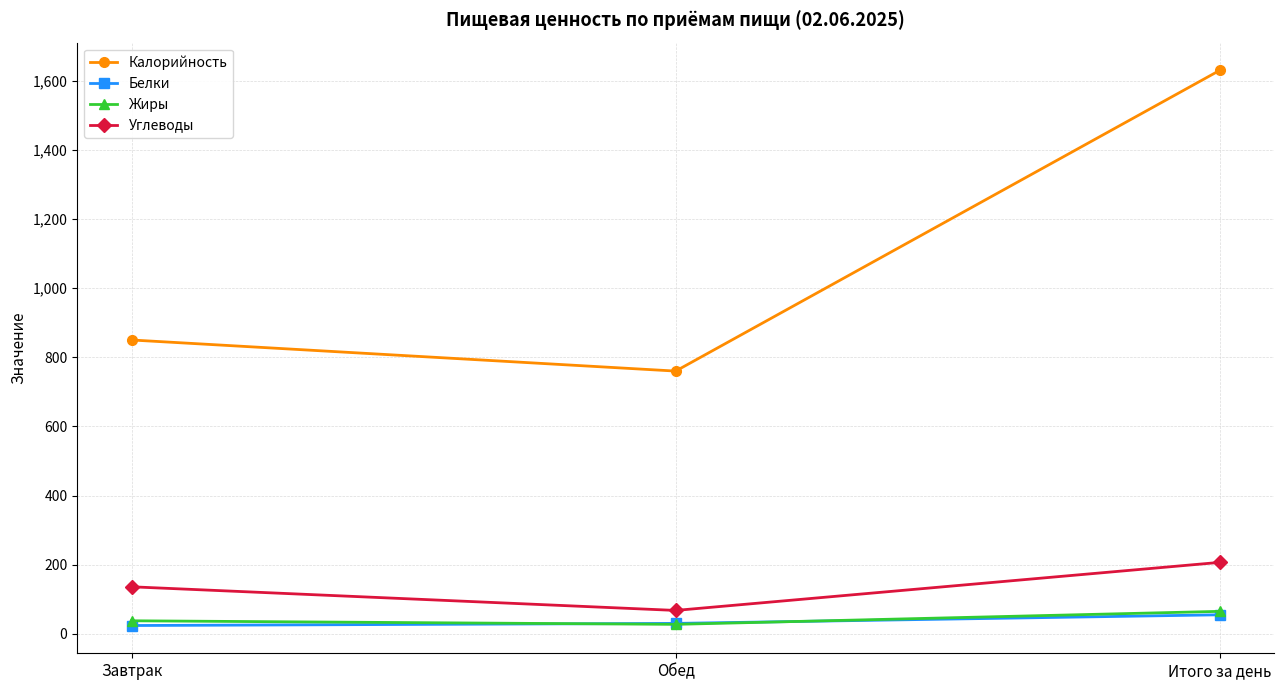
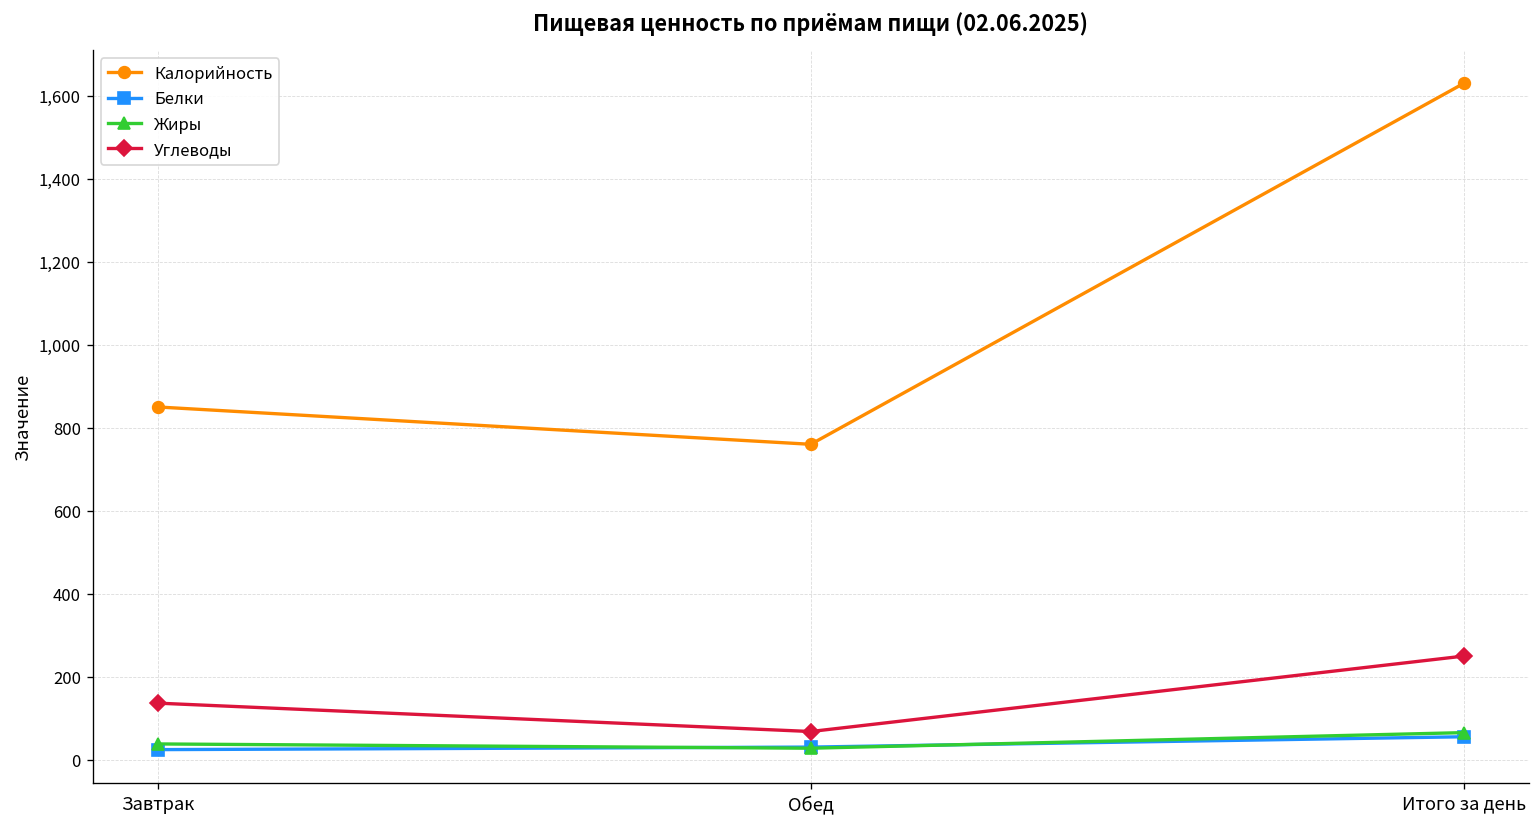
Углеводы, Итого за день: 210 -> 250
